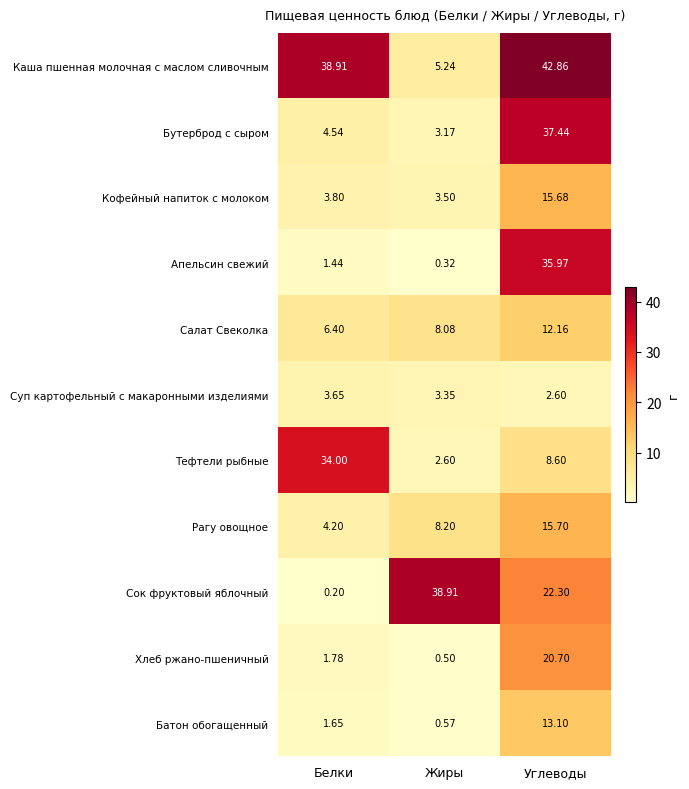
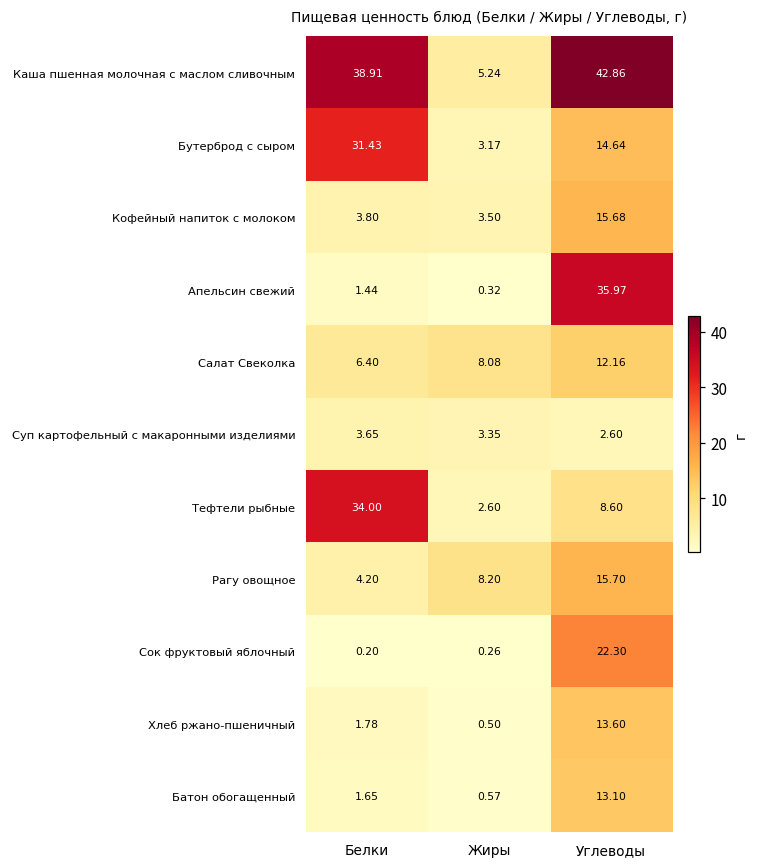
Бутерброд с сыром, Белки: 4.54 -> 31.43
Бутерброд с сыром, Углеводы: 37.44 -> 14.64
Сок фруктовый яблочный, Жиры: 38.91 -> 0.26
Хлеб ржано-пшеничный, Углеводы: 20.70 -> 13.60
